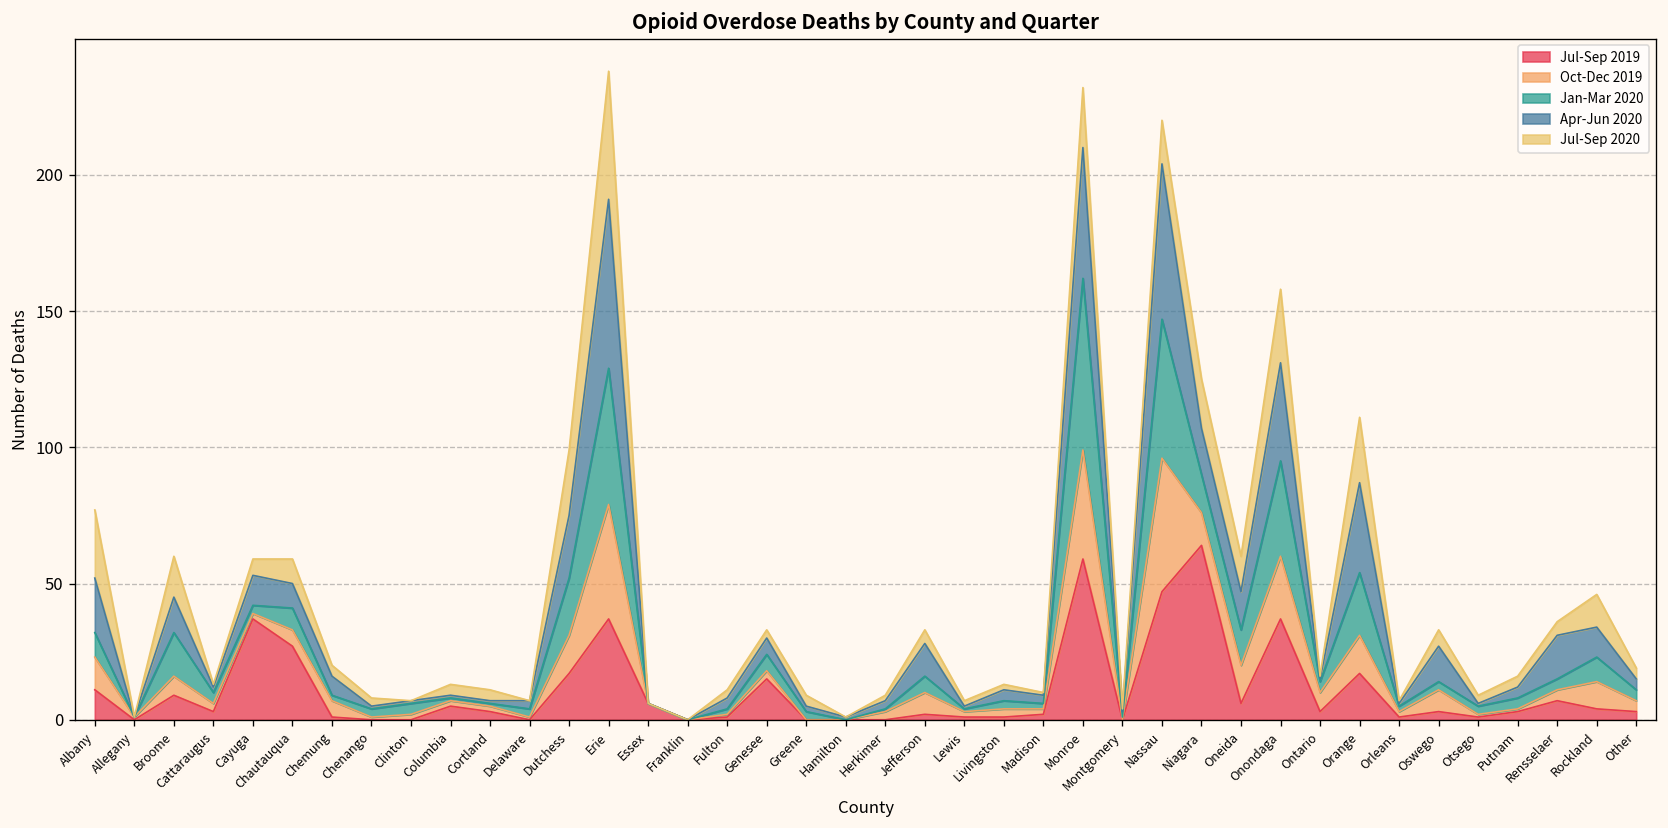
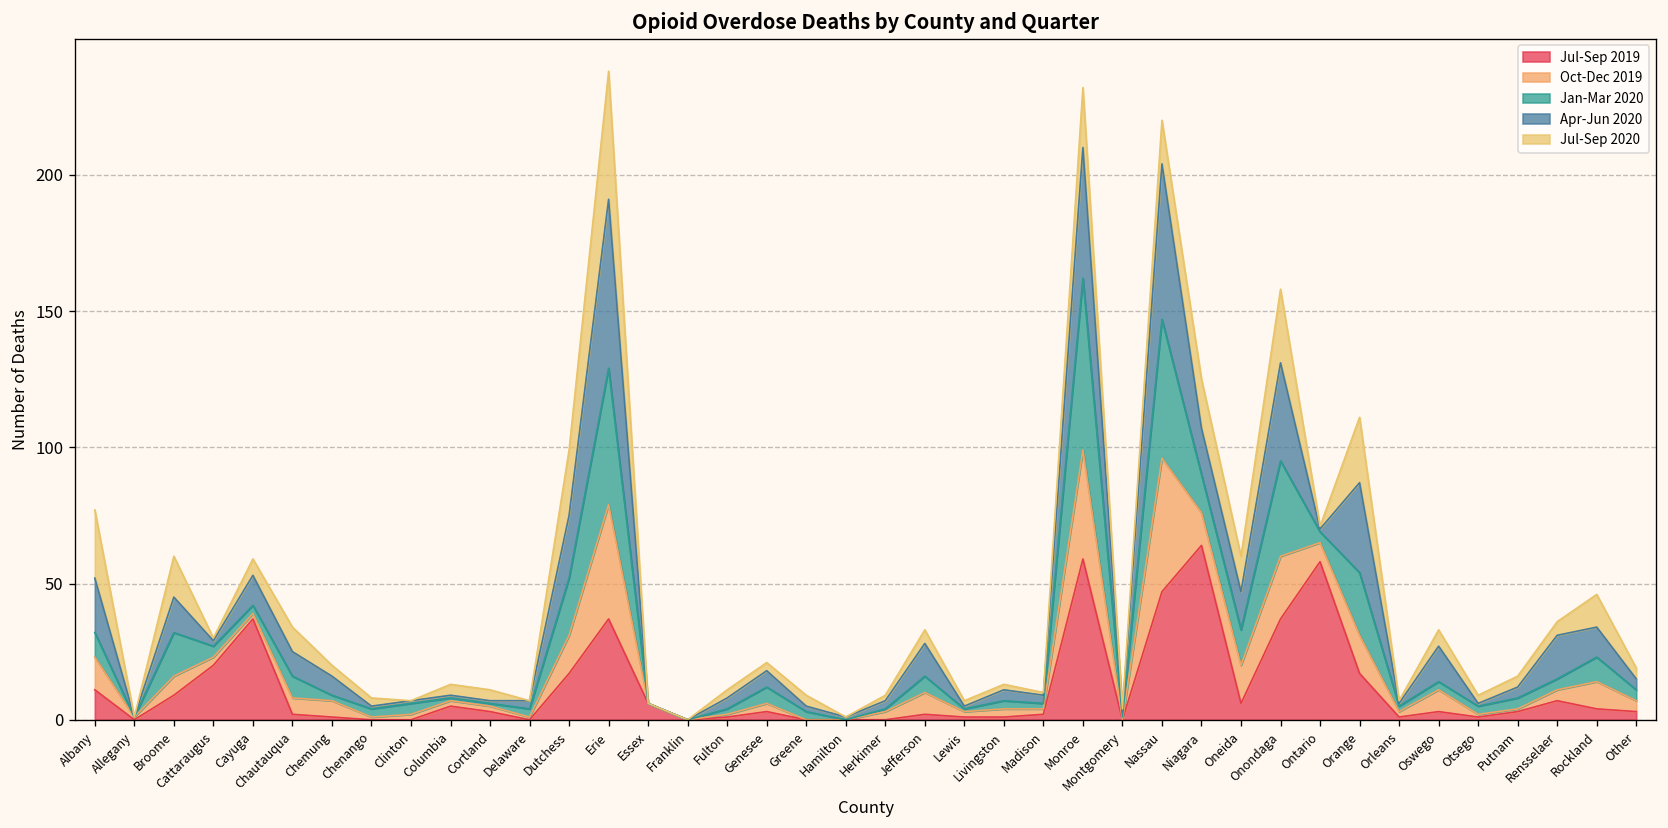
Jul-Sep 2019, Cattaraugus: 3 -> 20
Jul-Sep 2019, Chautauqua: 27 -> 2
Jul-Sep 2019, Genesee: 15 -> 3
Jul-Sep 2019, Ontario: 3 -> 58
